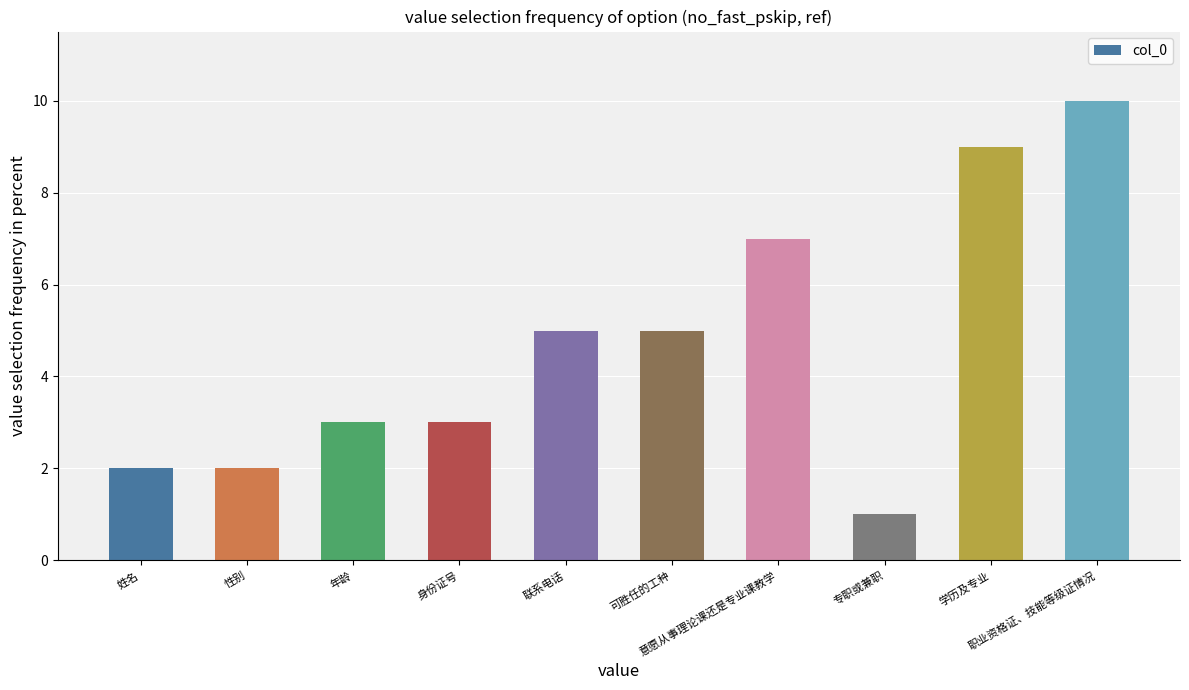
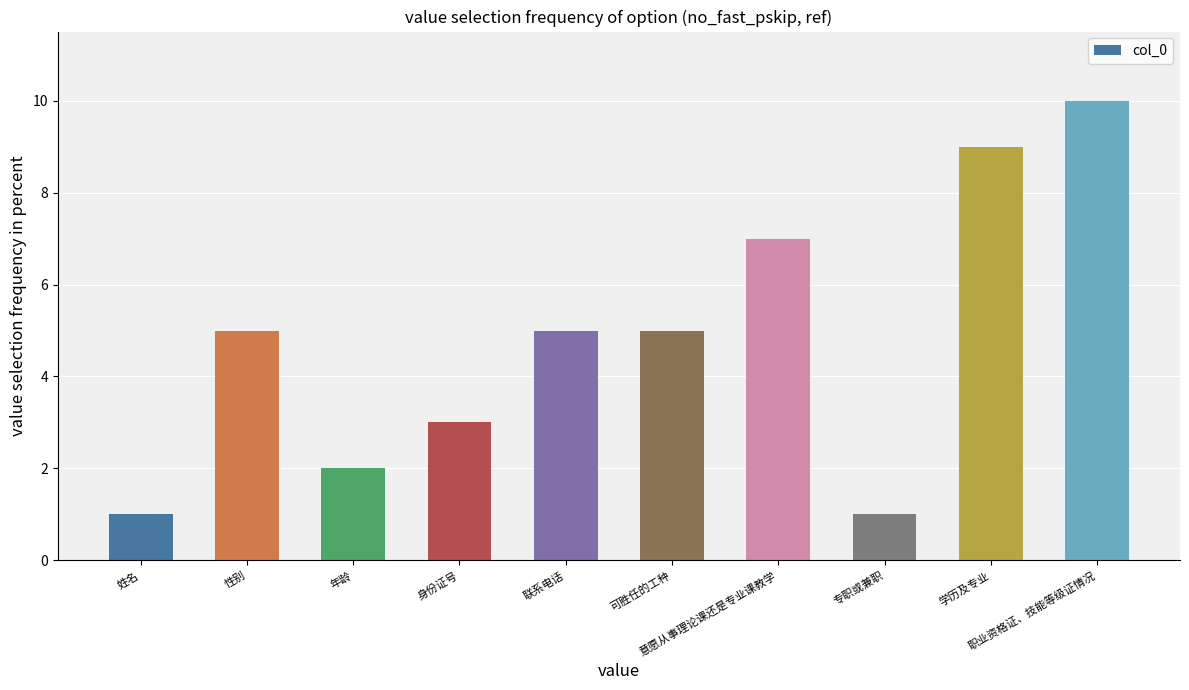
姓名: 2 -> 1
性别: 2 -> 5
年龄: 3 -> 2
